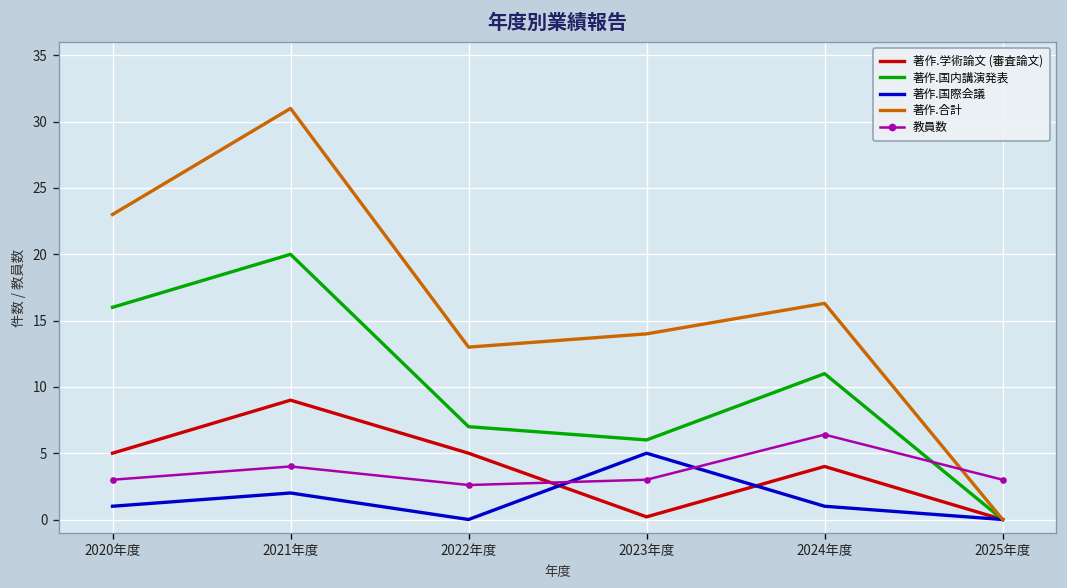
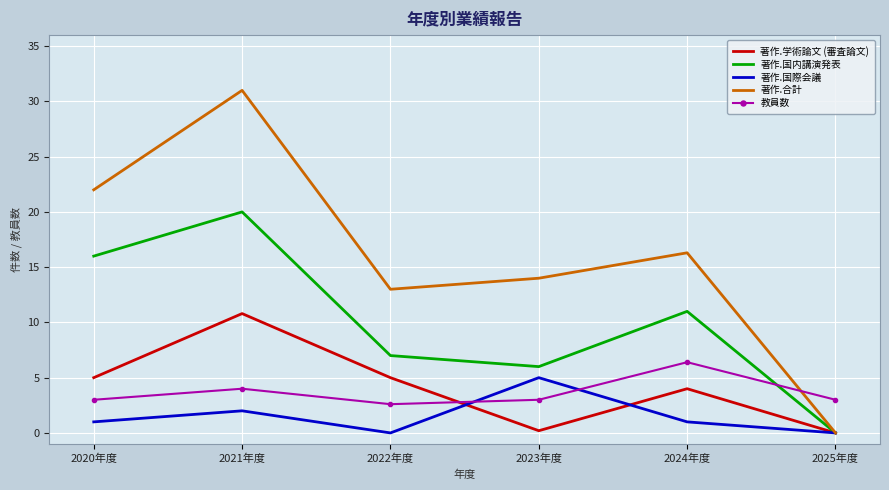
著作.合計, 2020年度: 23 -> 22
著作.学術論文 (審査論文), 2021年度: 9.0 -> 10.8
